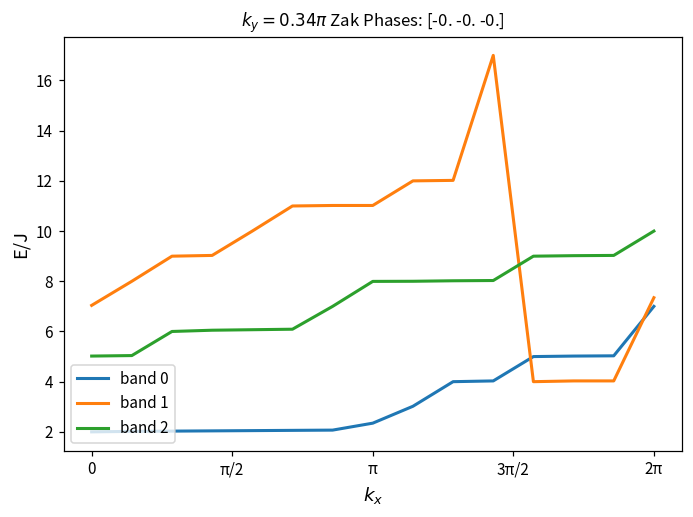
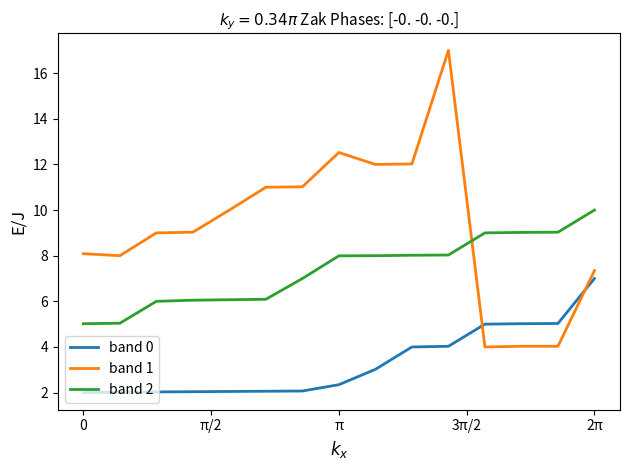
band 1, 0: 7.0 -> 8.1
band 1, π: 11.0 -> 12.5
